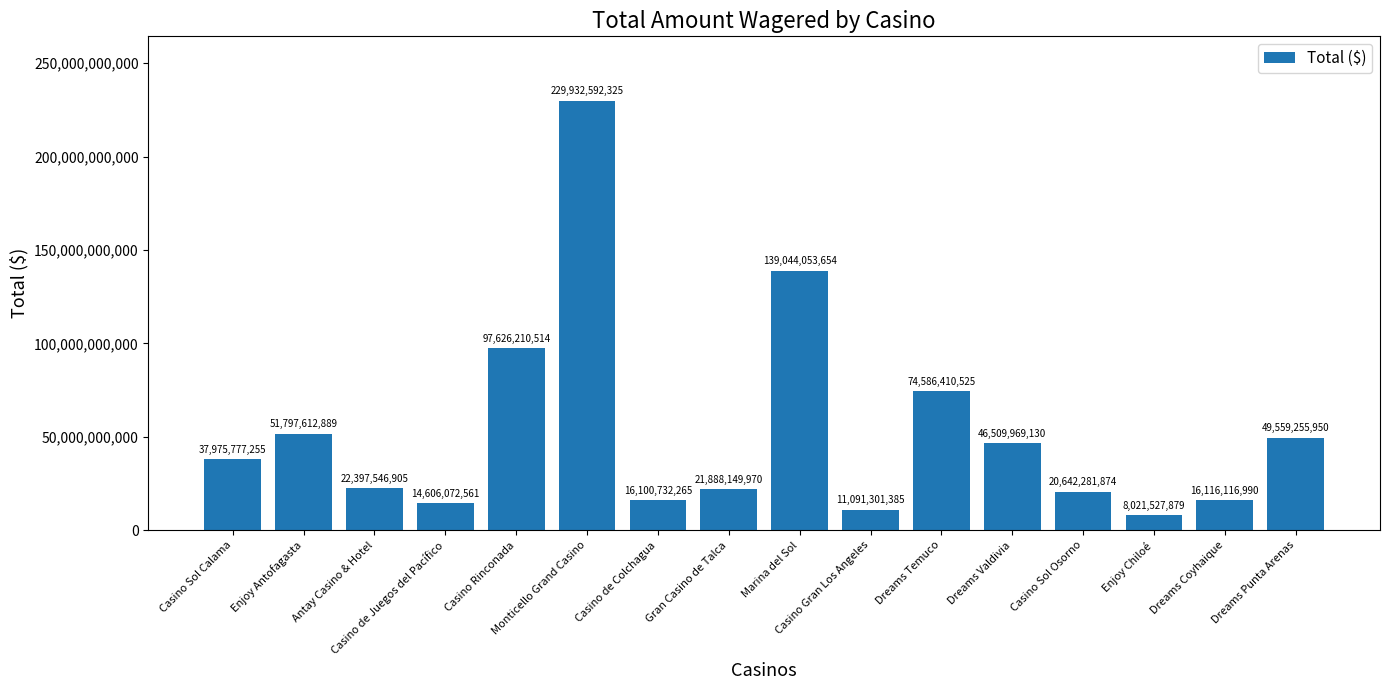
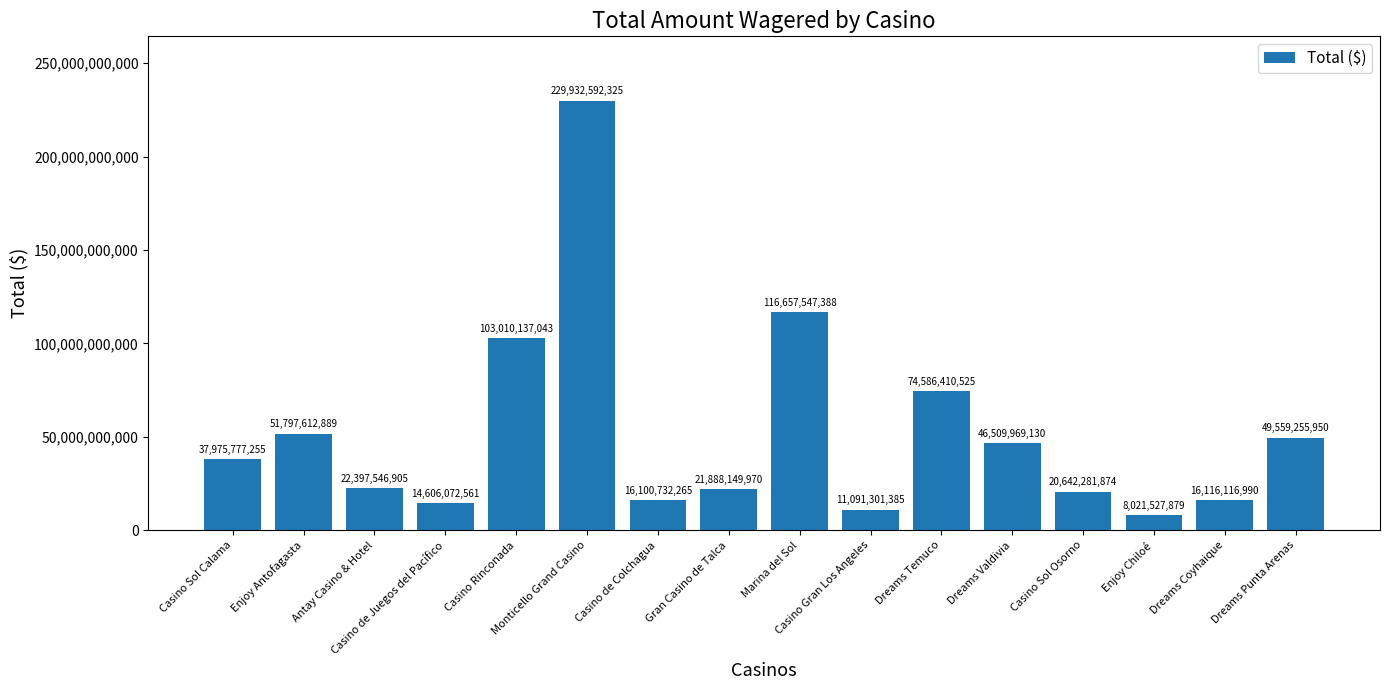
Casino Rinconada: 97,626,210,514 -> 103,010,137,043
Marina del Sol: 139,044,053,654 -> 116,657,547,388
